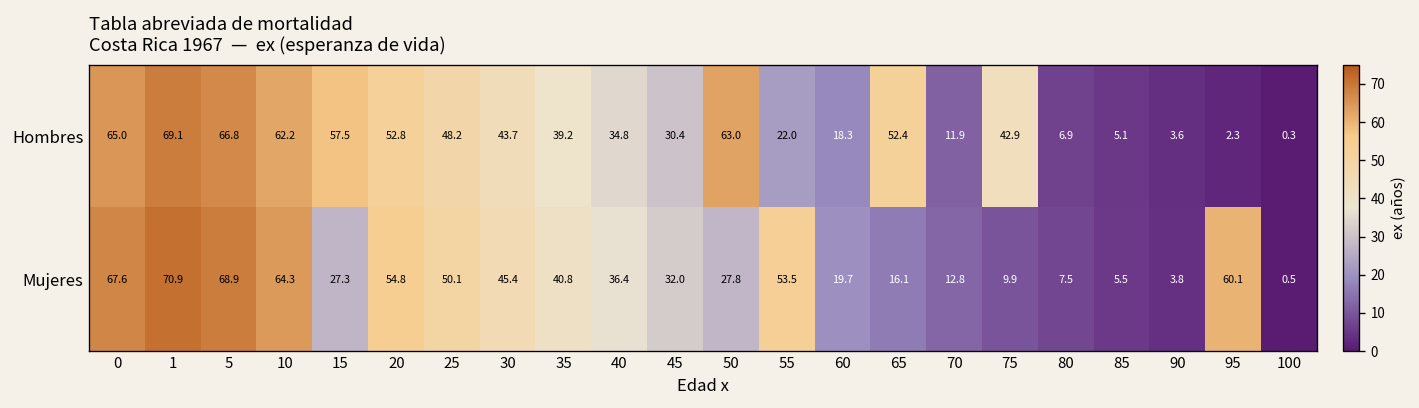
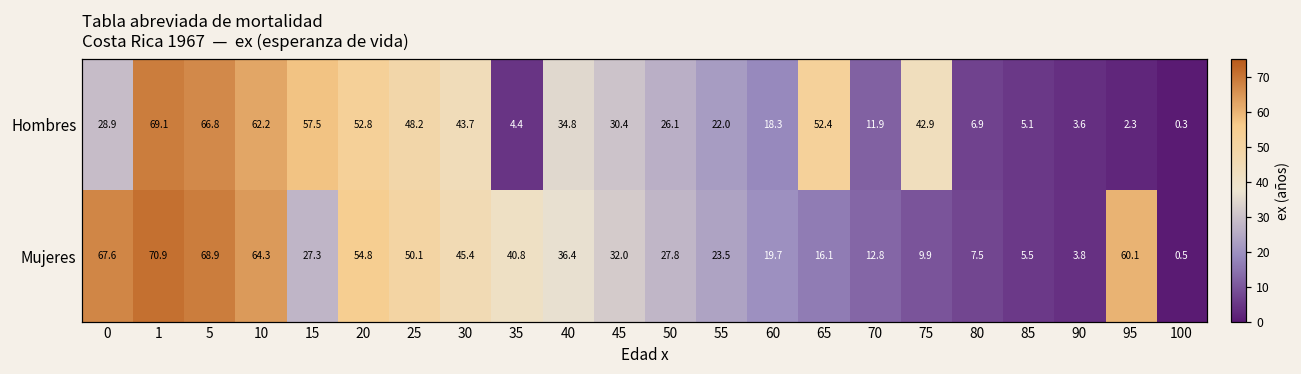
Hombres, 0: 65.0 -> 28.9
Hombres, 35: 39.2 -> 4.4
Hombres, 50: 63.0 -> 26.1
Mujeres, 55: 53.5 -> 23.5
